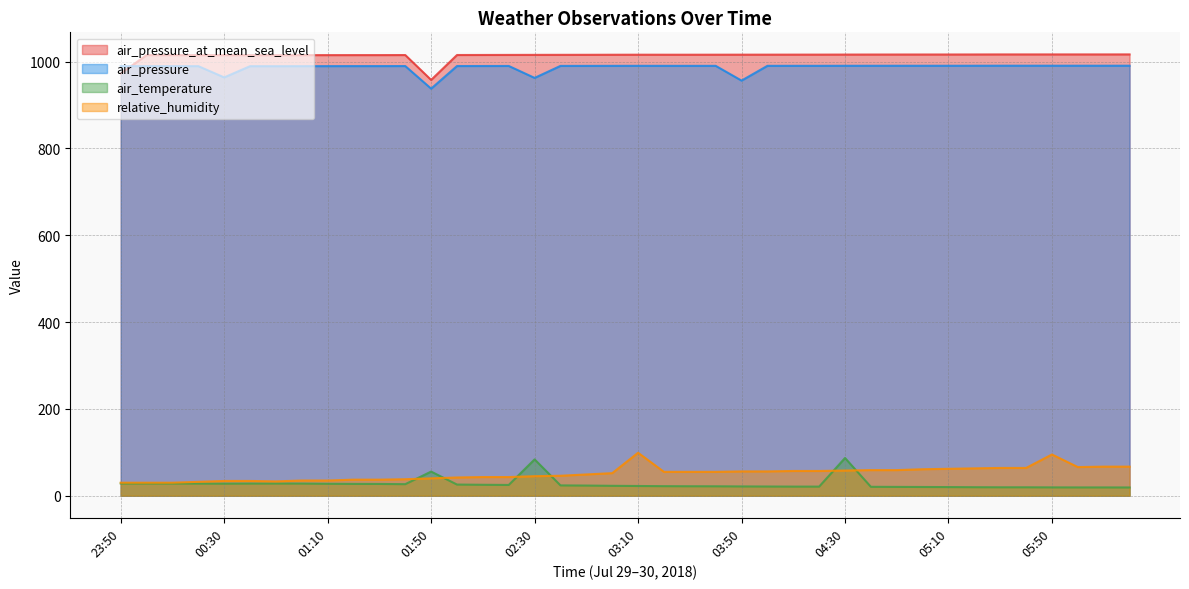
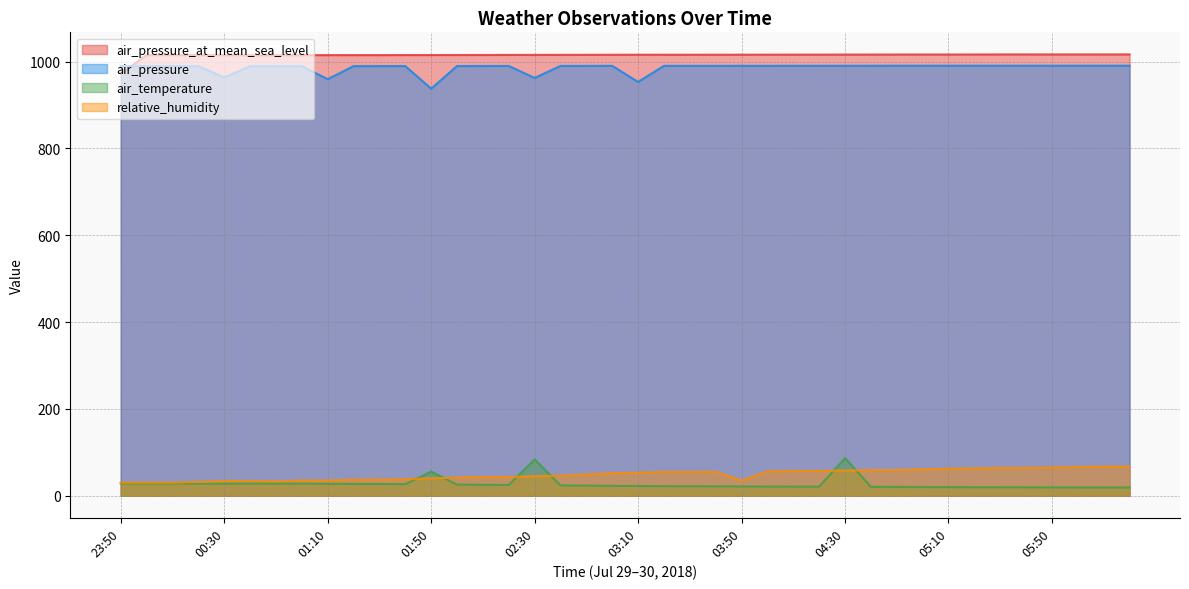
air_pressure, 01:10: 990 -> 960
air_pressure_at_mean_sea_level, 01:50: 960 -> 1020
air_pressure, 03:10: 990 -> 950
relative_humidity, 03:10: 100 -> 50
air_pressure, 03:50: 960 -> 990
relative_humidity, 03:50: 60 -> 40
relative_humidity, 05:50: 100 -> 70
